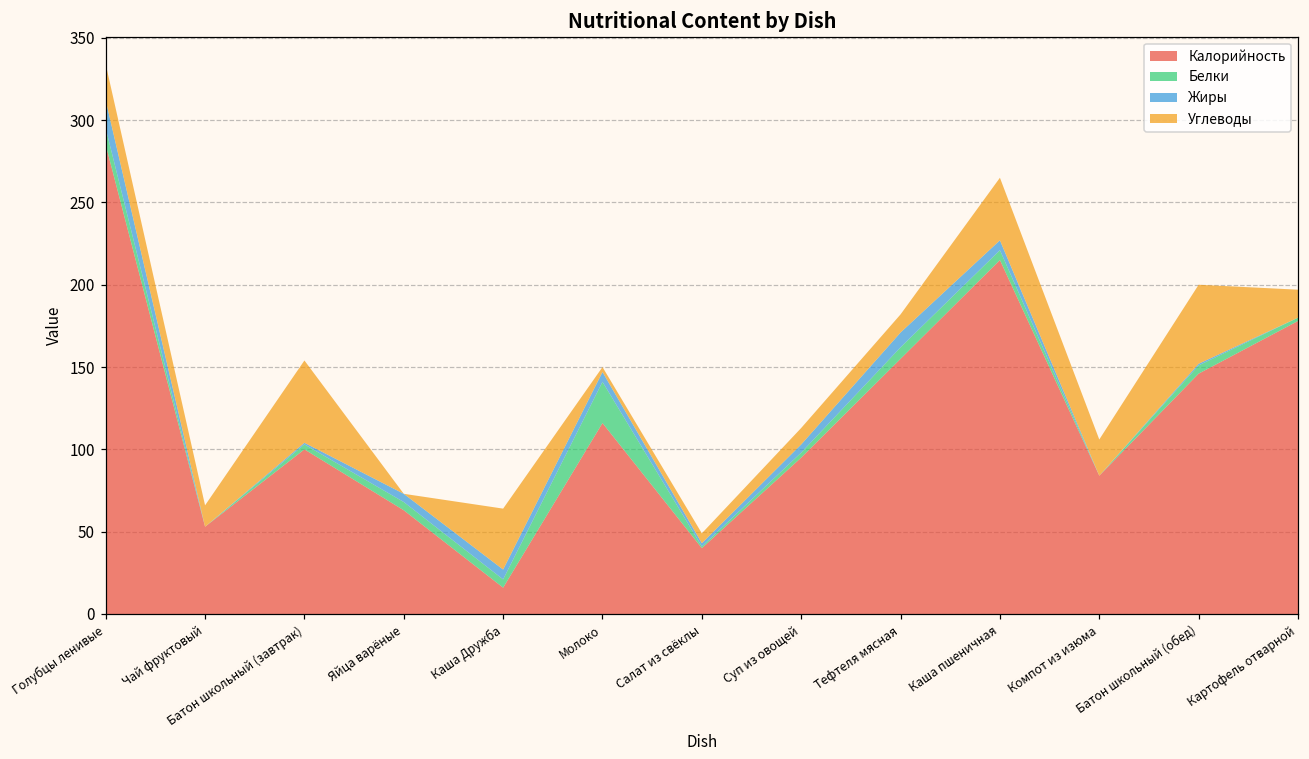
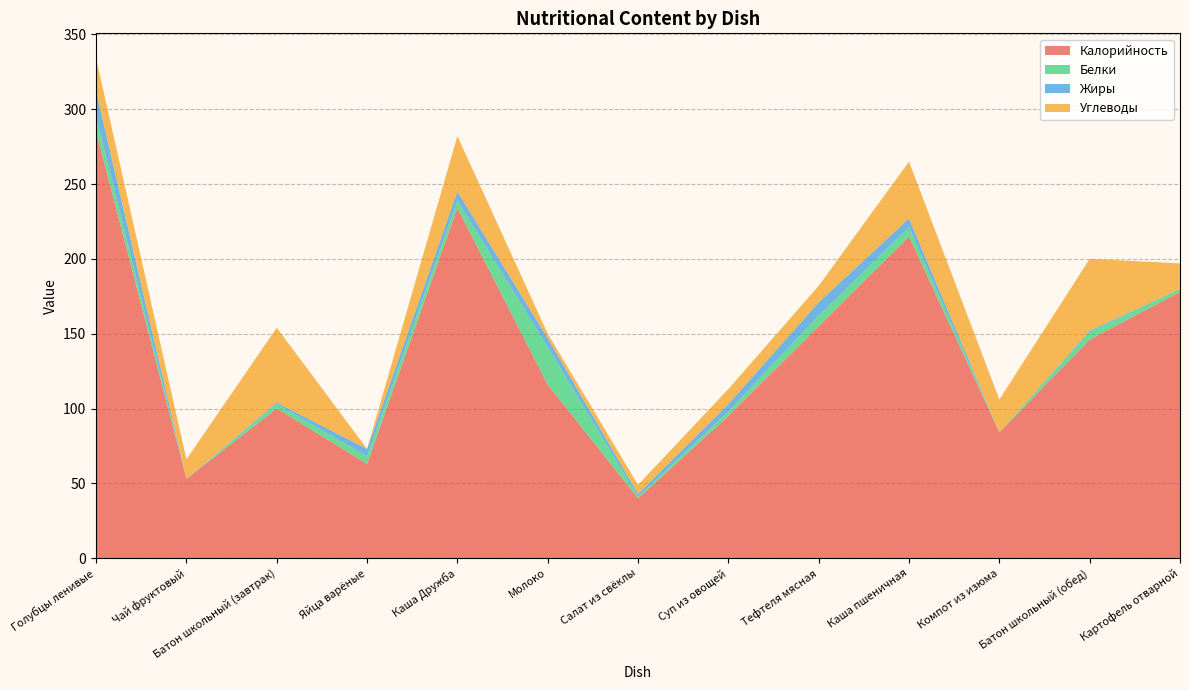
Калорийность, Каша Дружба: 16 -> 234
